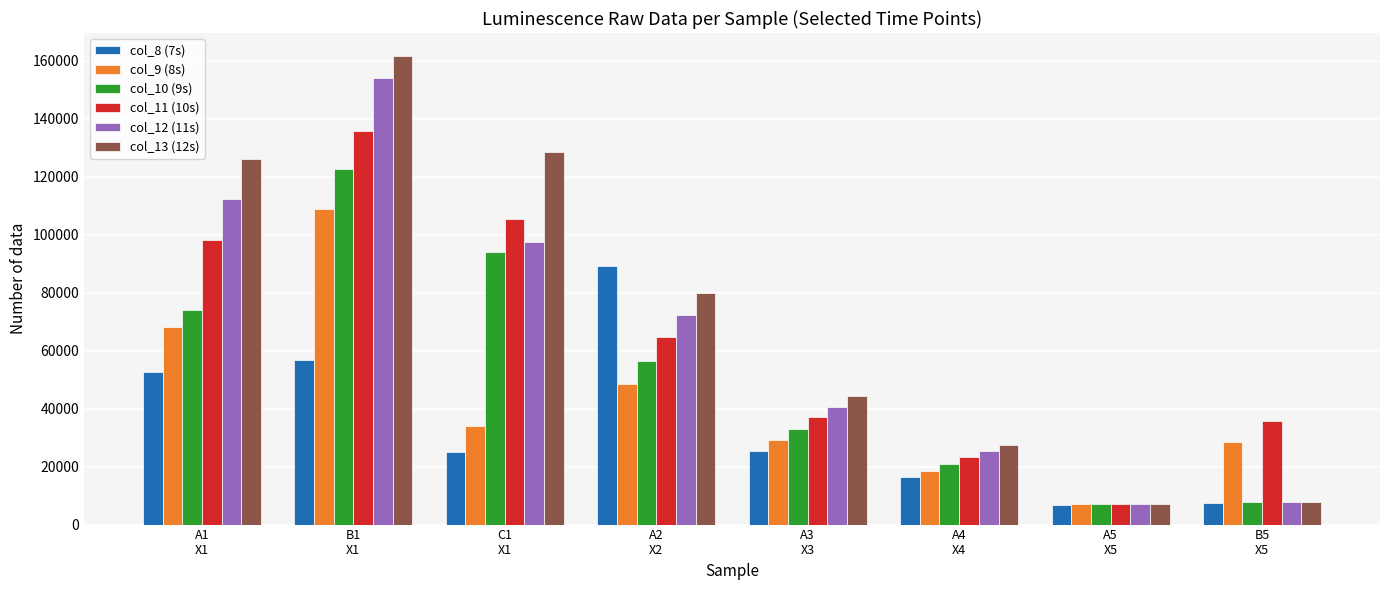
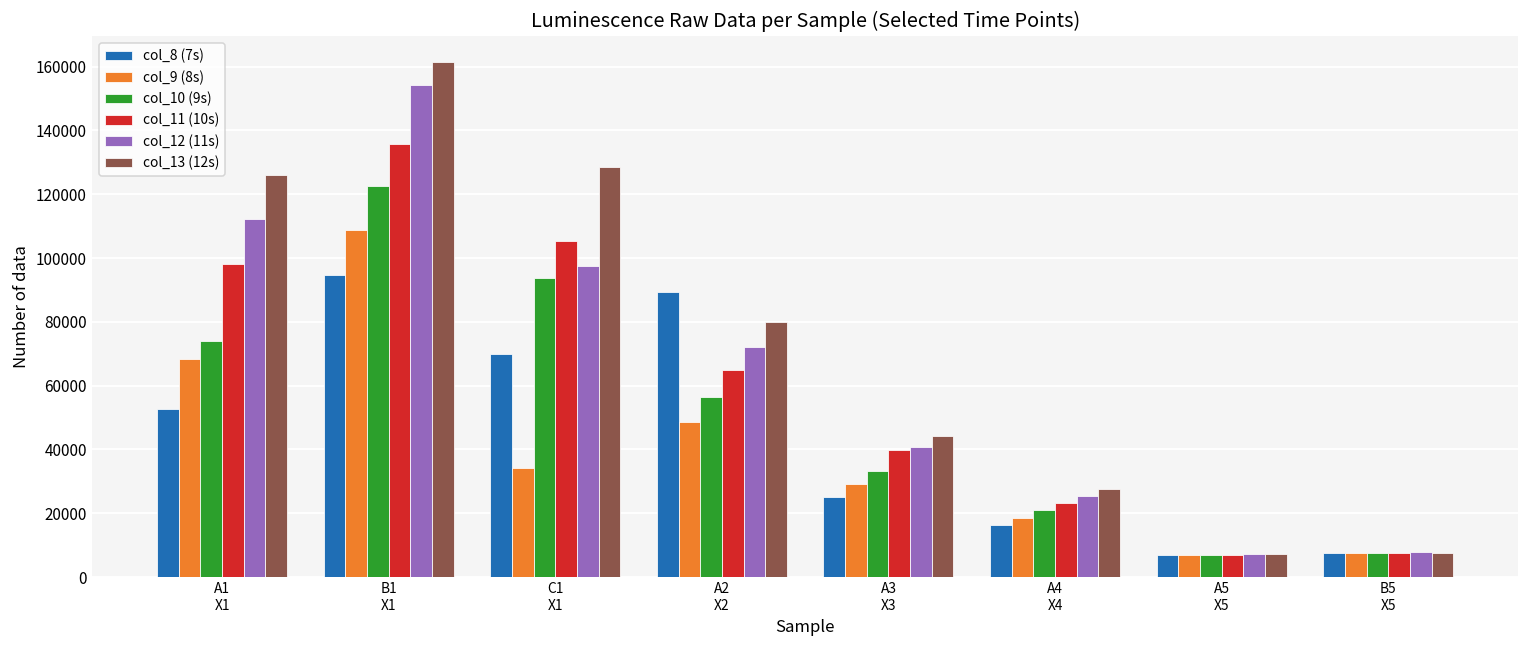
col_8 (7s), B1 X1: 57000 -> 95000
col_8 (7s), C1 X1: 25000 -> 70000
col_11 (10s), A3 X3: 37000 -> 40000
col_9 (8s), B5 X5: 28000 -> 8000
col_11 (10s), B5 X5: 36000 -> 8000
